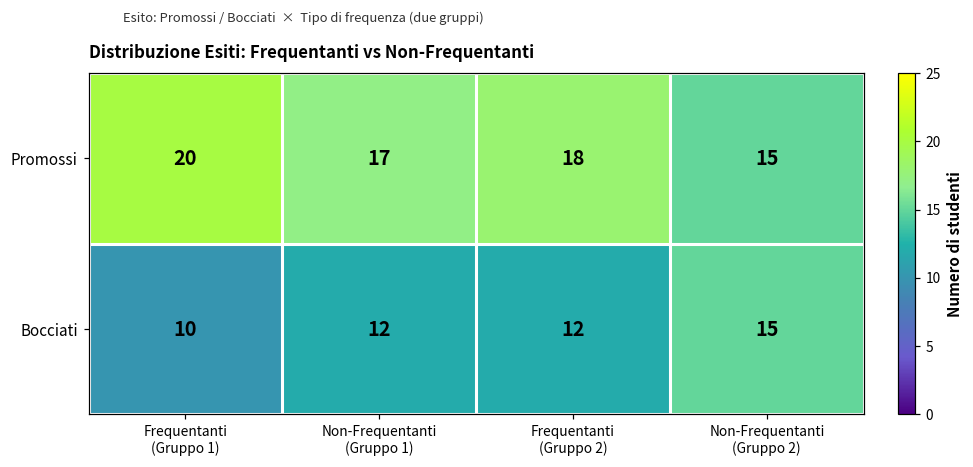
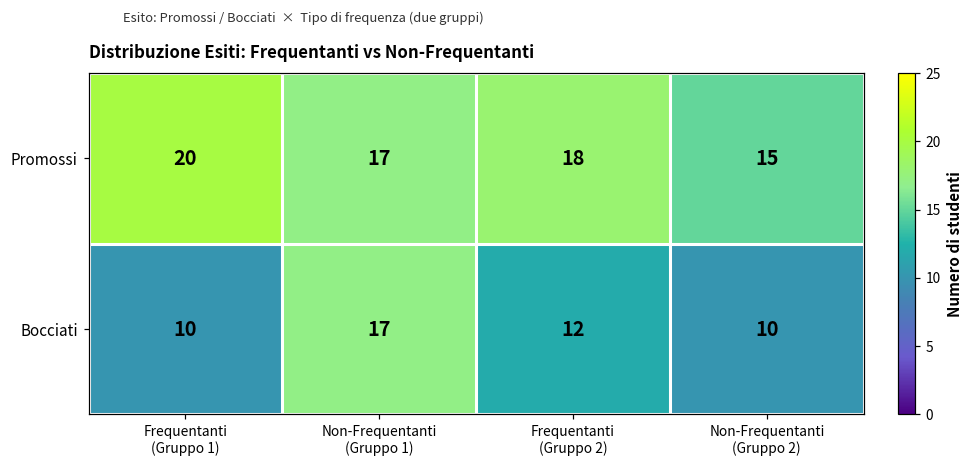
Bocciati, Non-Frequentanti (Gruppo 1): 12 -> 17
Bocciati, Non-Frequentanti (Gruppo 2): 15 -> 10
